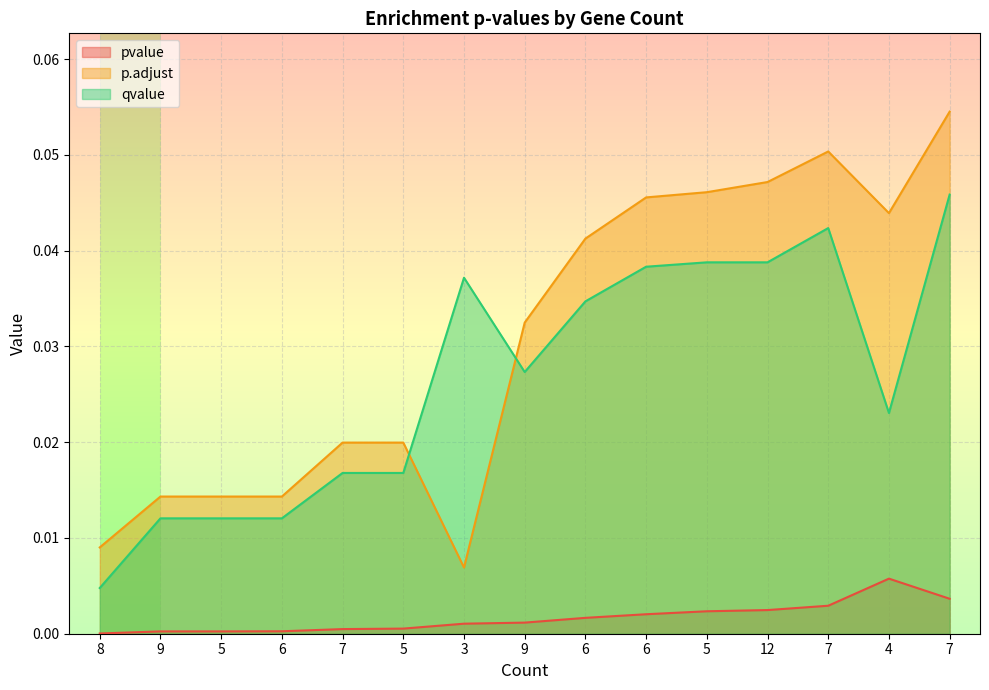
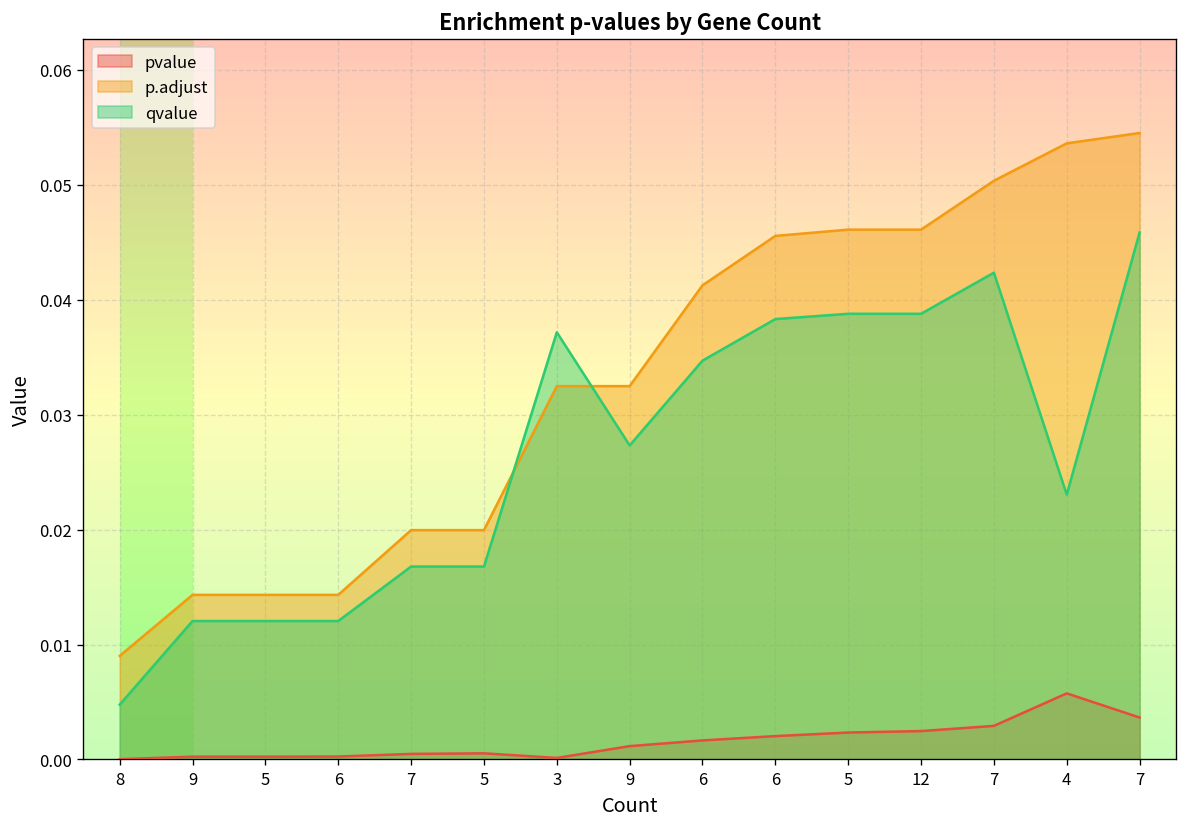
pvalue, 3: 0.001 -> 0.000
p.adjust, 3: 0.007 -> 0.032
p.adjust, 12: 0.047 -> 0.046
p.adjust, 4: 0.044 -> 0.054
